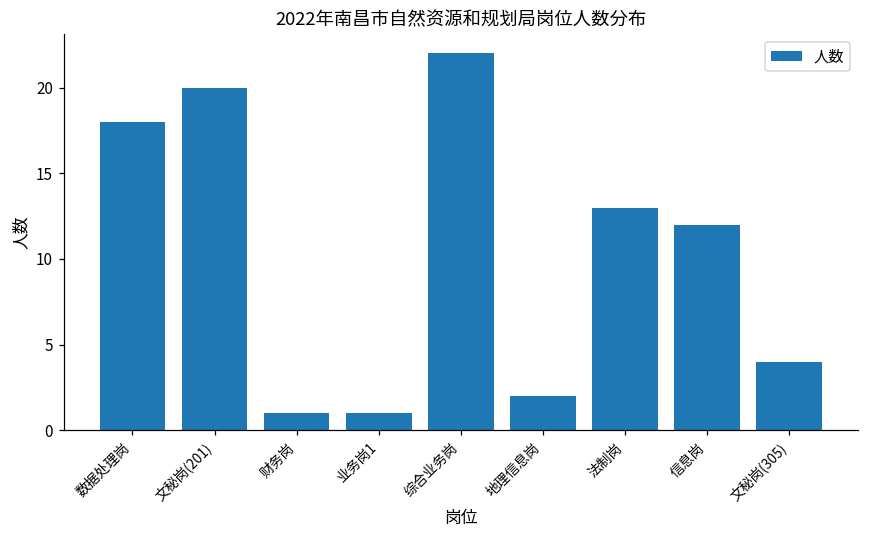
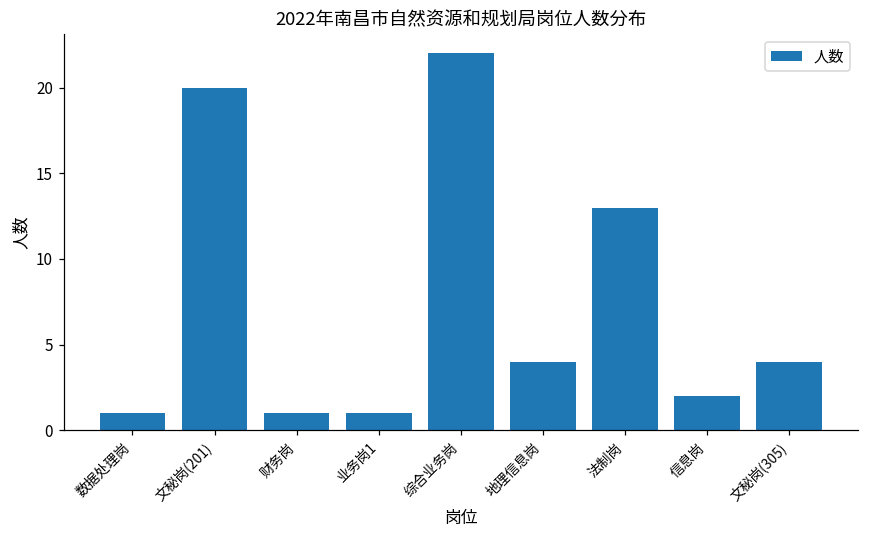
数据处理岗: 18 -> 1
地理信息岗: 2 -> 4
信息岗: 12 -> 2
